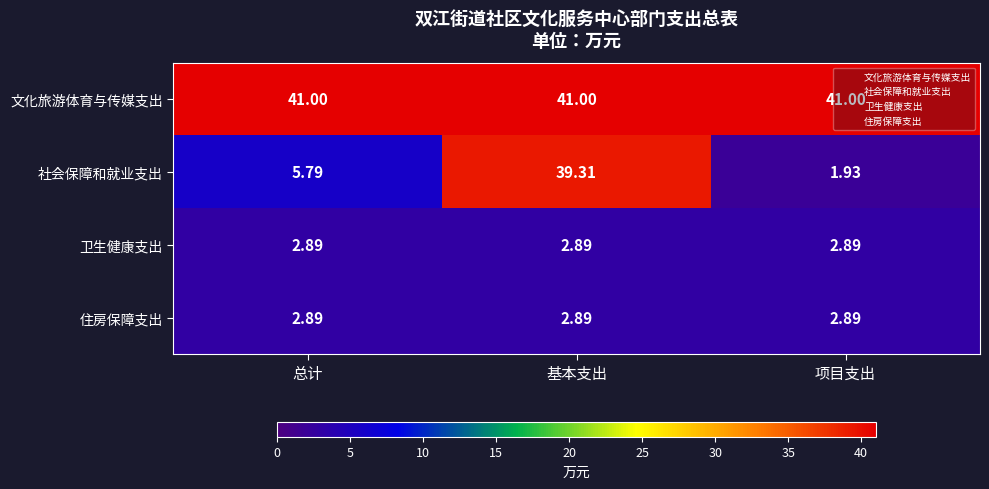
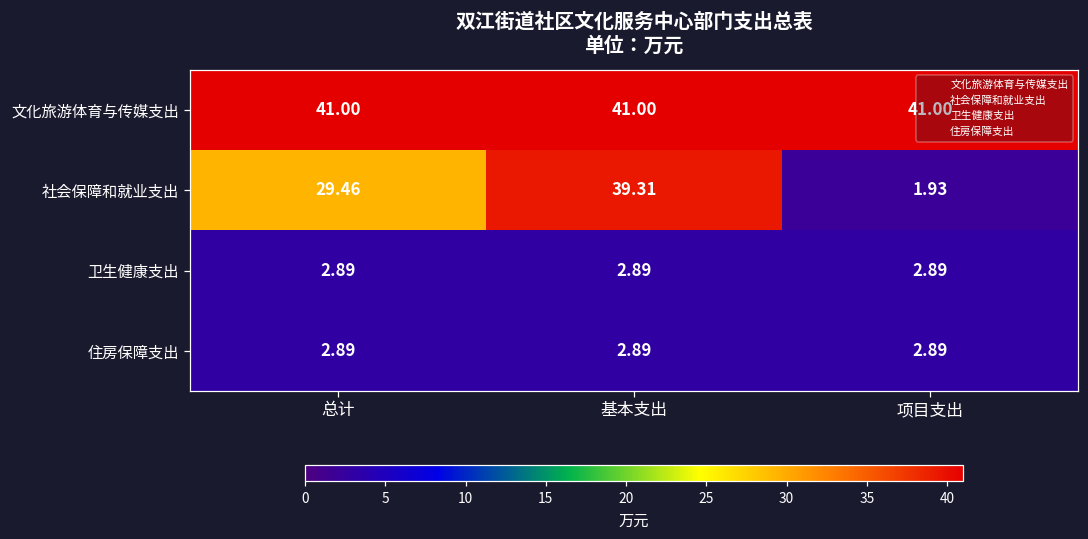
社会保障和就业支出, 总计: 5.79 -> 29.46
